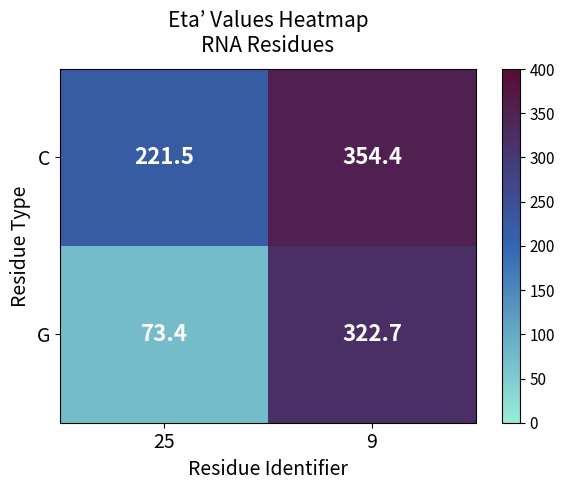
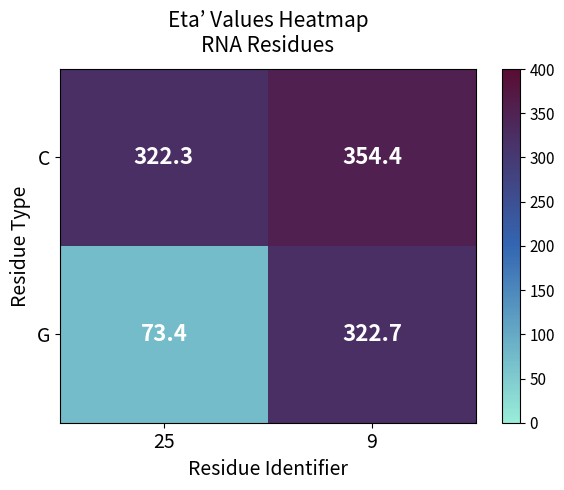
C, 25: 221.5 -> 322.3
